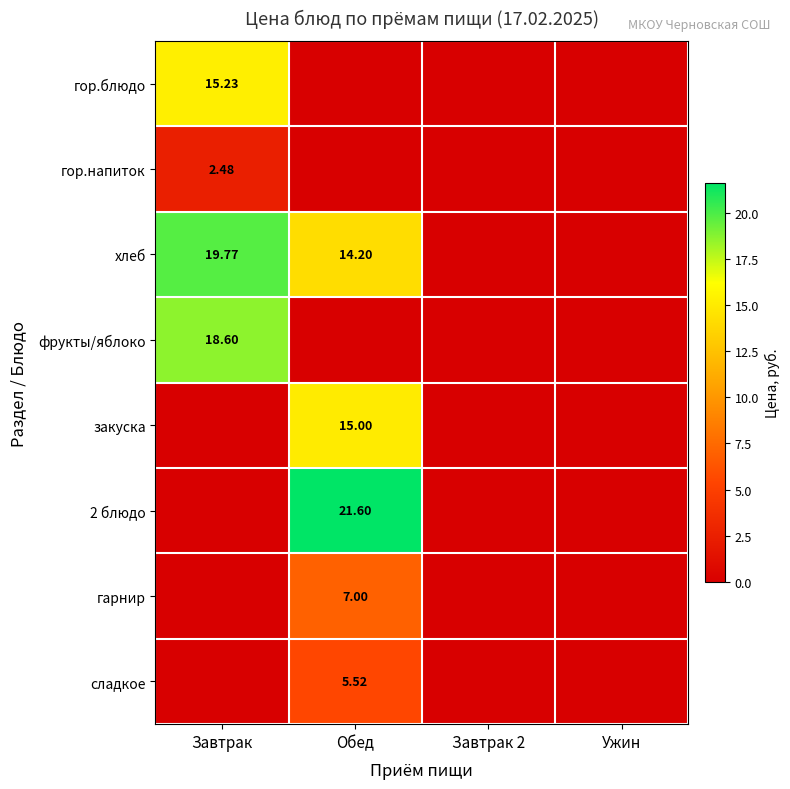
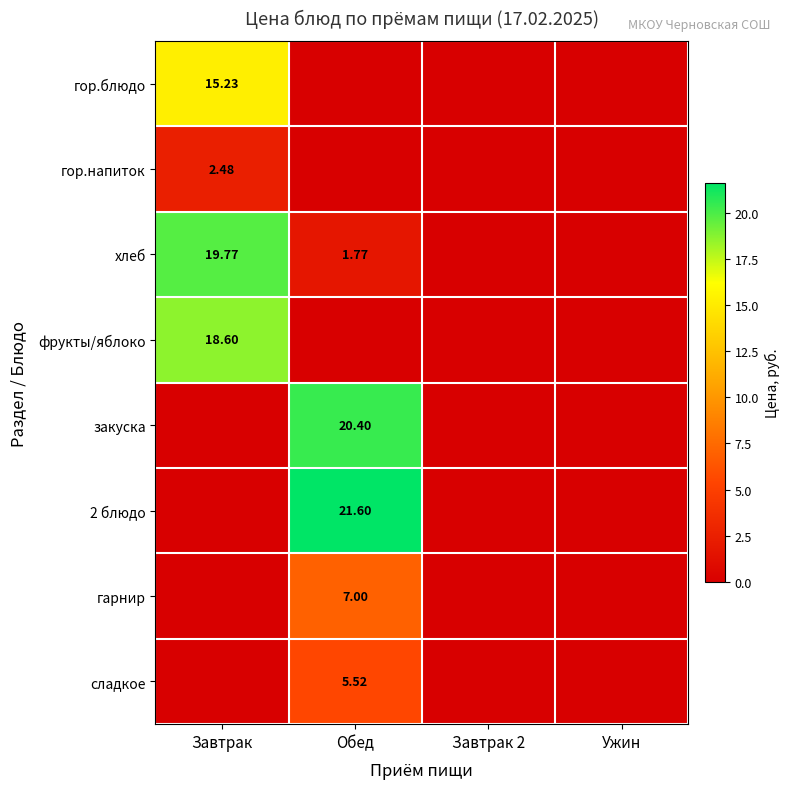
хлеб, Обед: 14.20 -> 1.77
закуска, Обед: 15.00 -> 20.40
